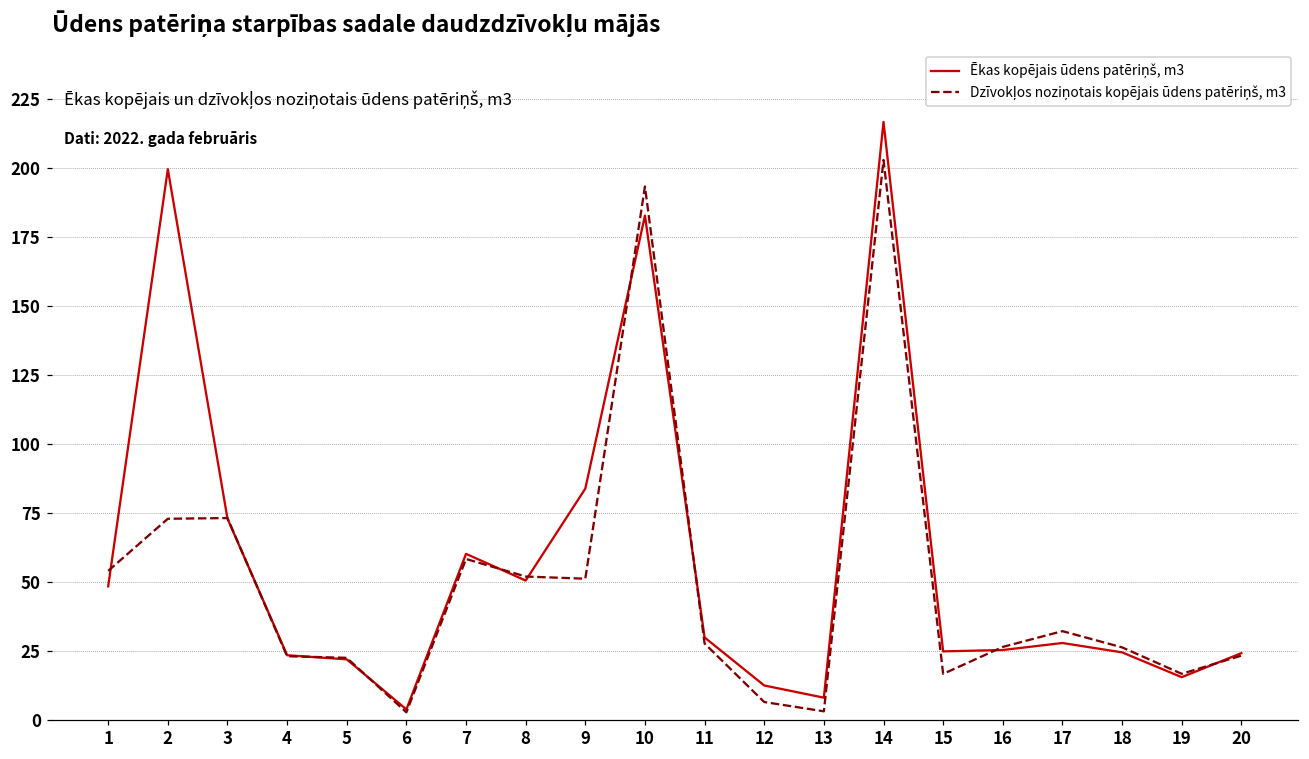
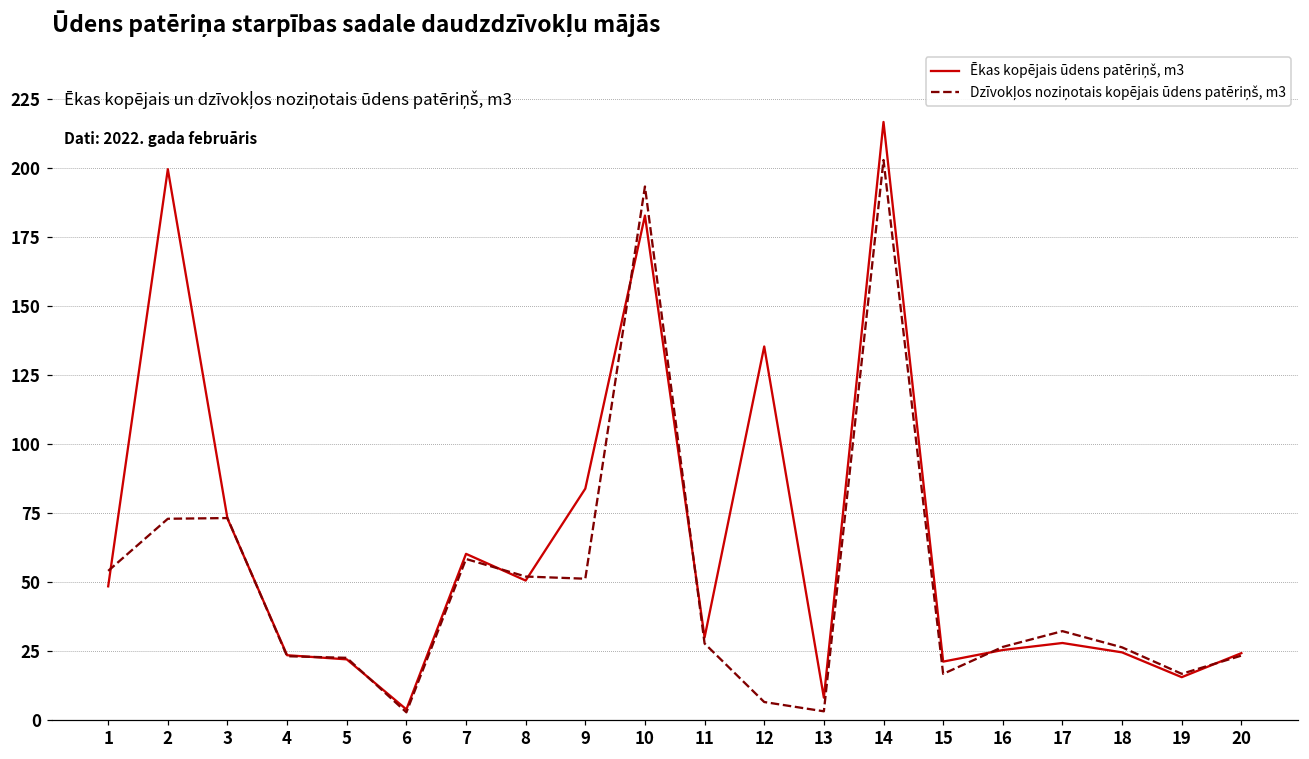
Ēkas kopējais ūdens patēriņš, m3, 12: 12 -> 135
Ēkas kopējais ūdens patēriņš, m3, 15: 25 -> 21
